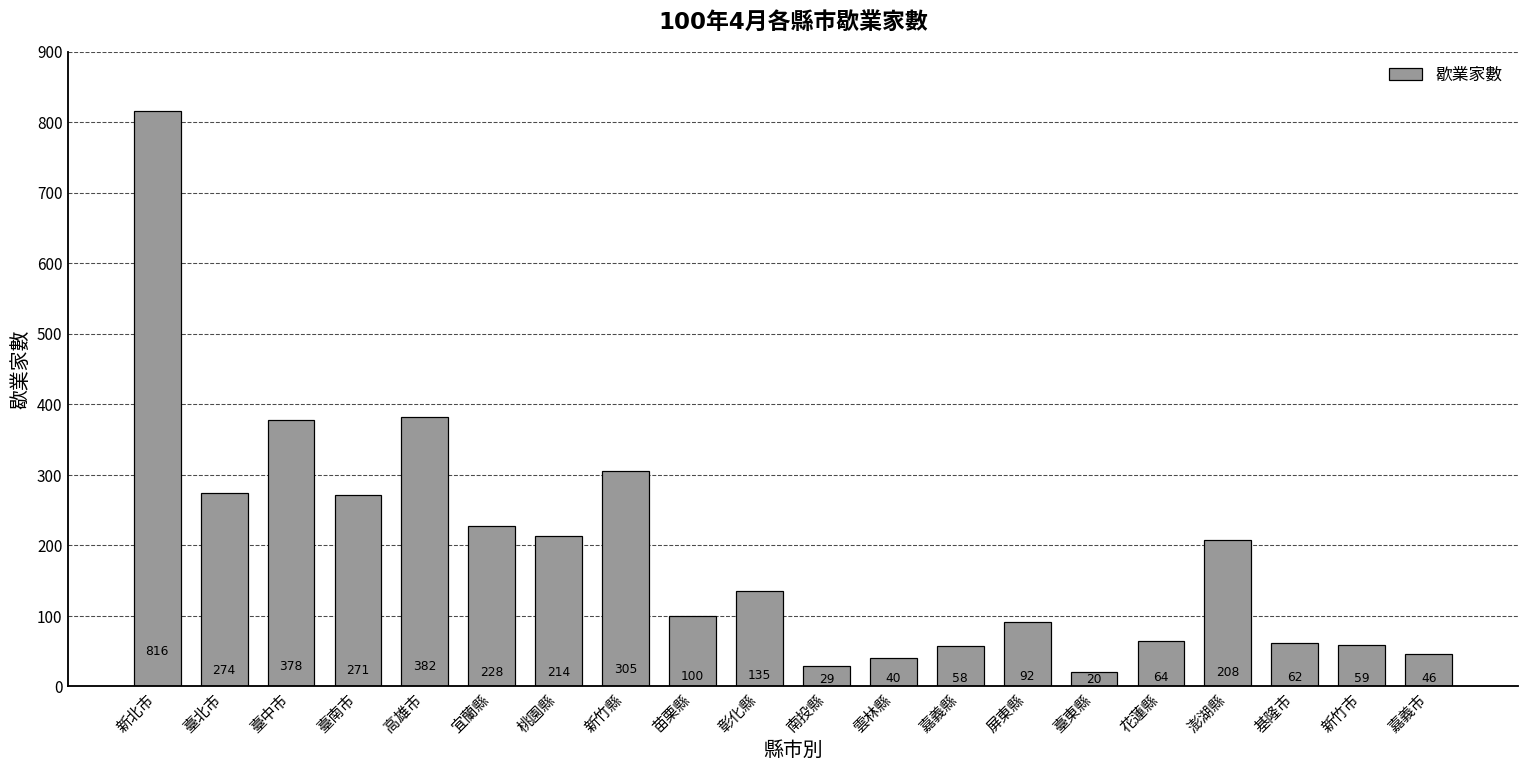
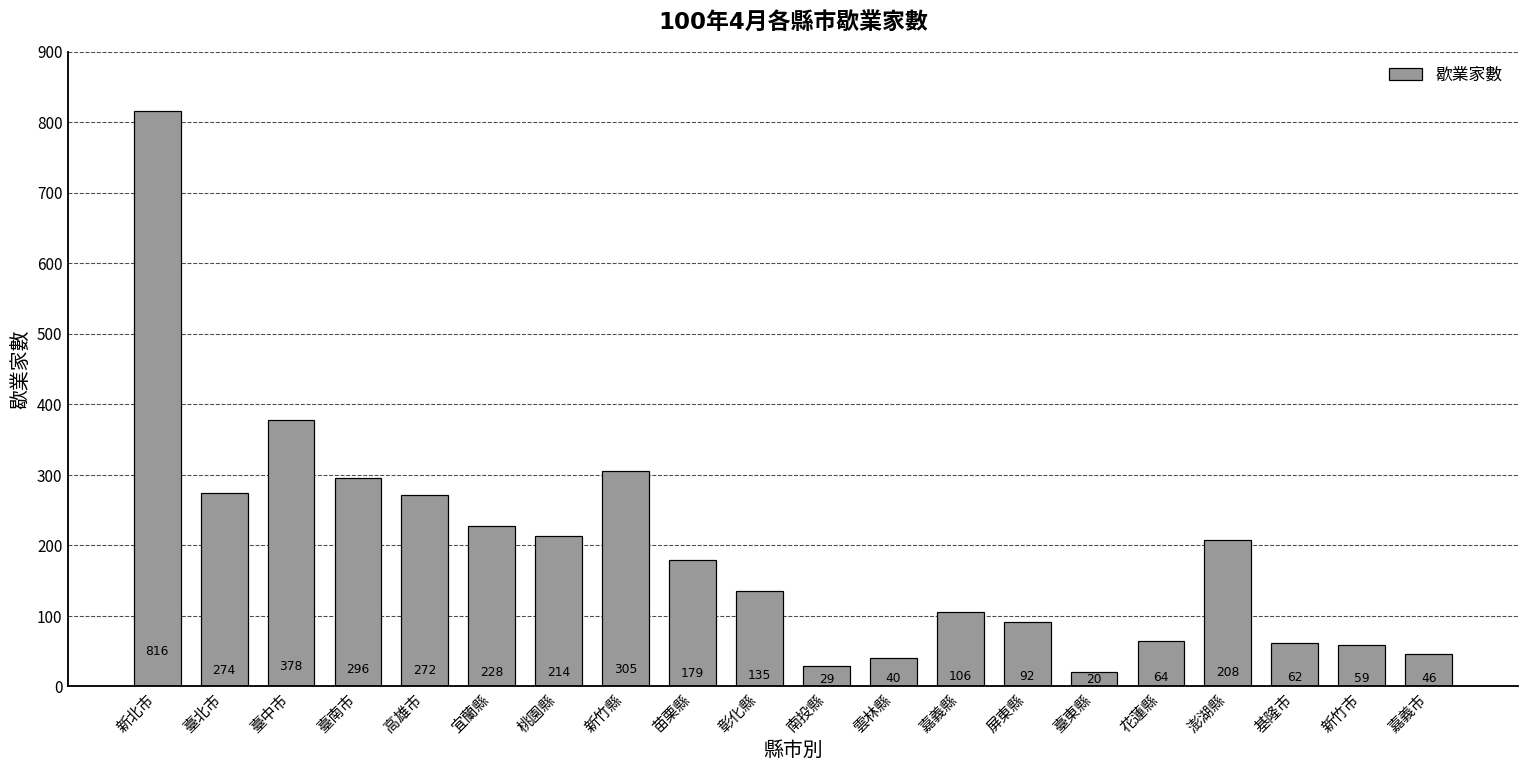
臺南市: 271 -> 296
高雄市: 382 -> 272
苗栗縣: 100 -> 179
嘉義縣: 58 -> 106
